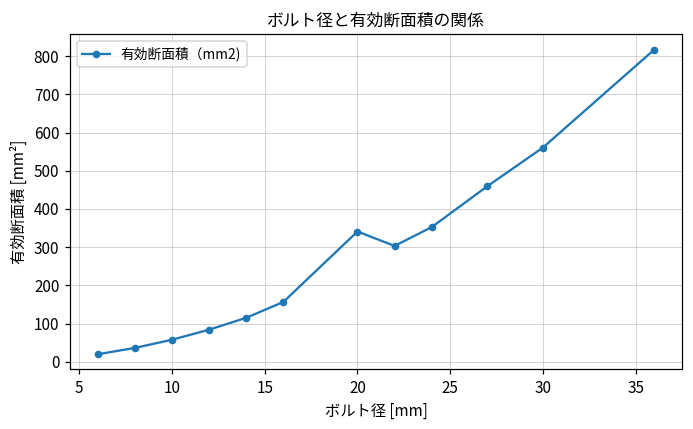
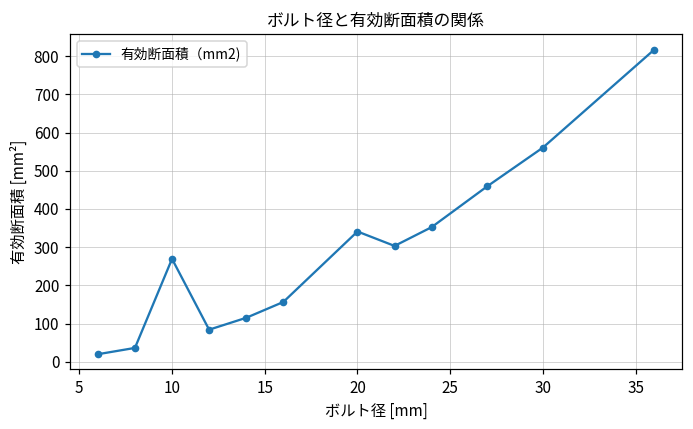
10: 60 -> 270
